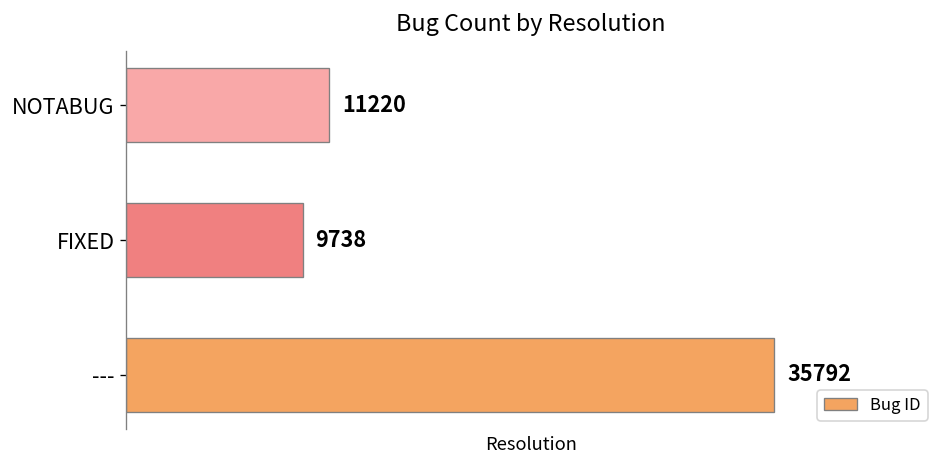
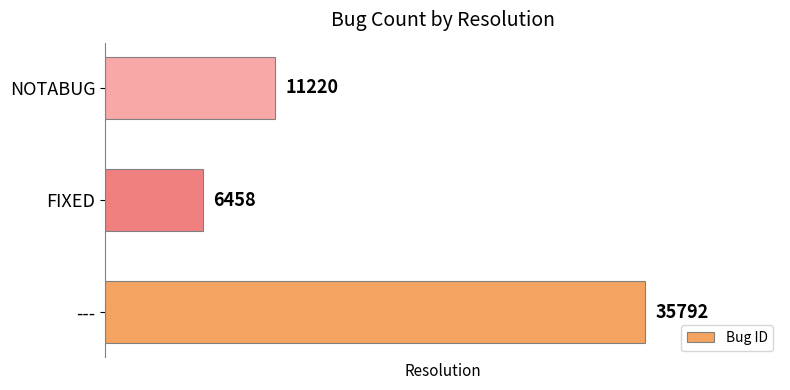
FIXED: 9738 -> 6458
